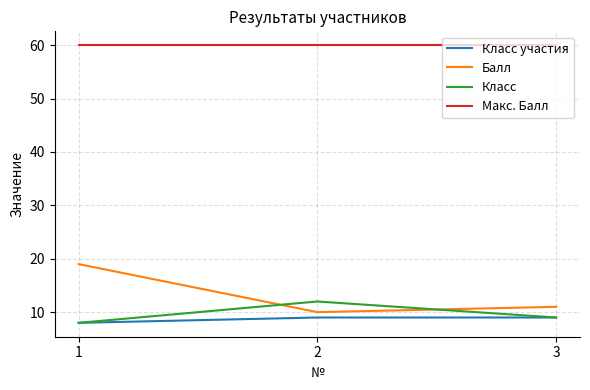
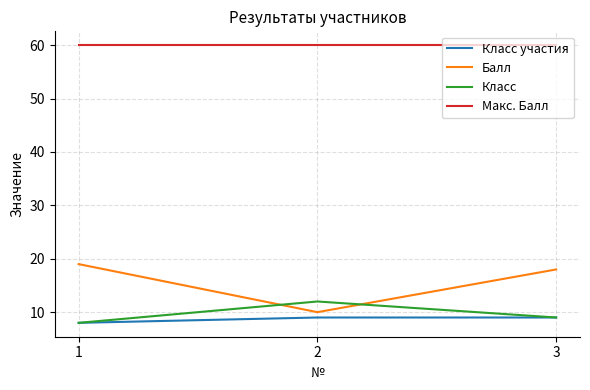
Балл, 3: 11 -> 18
